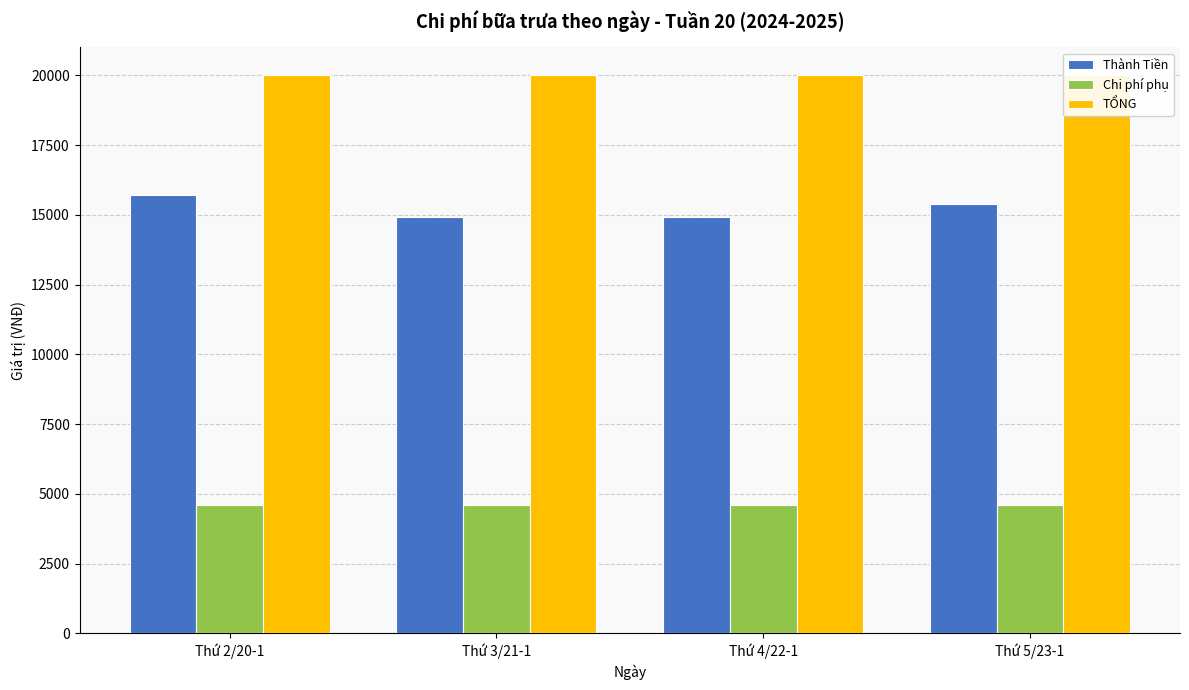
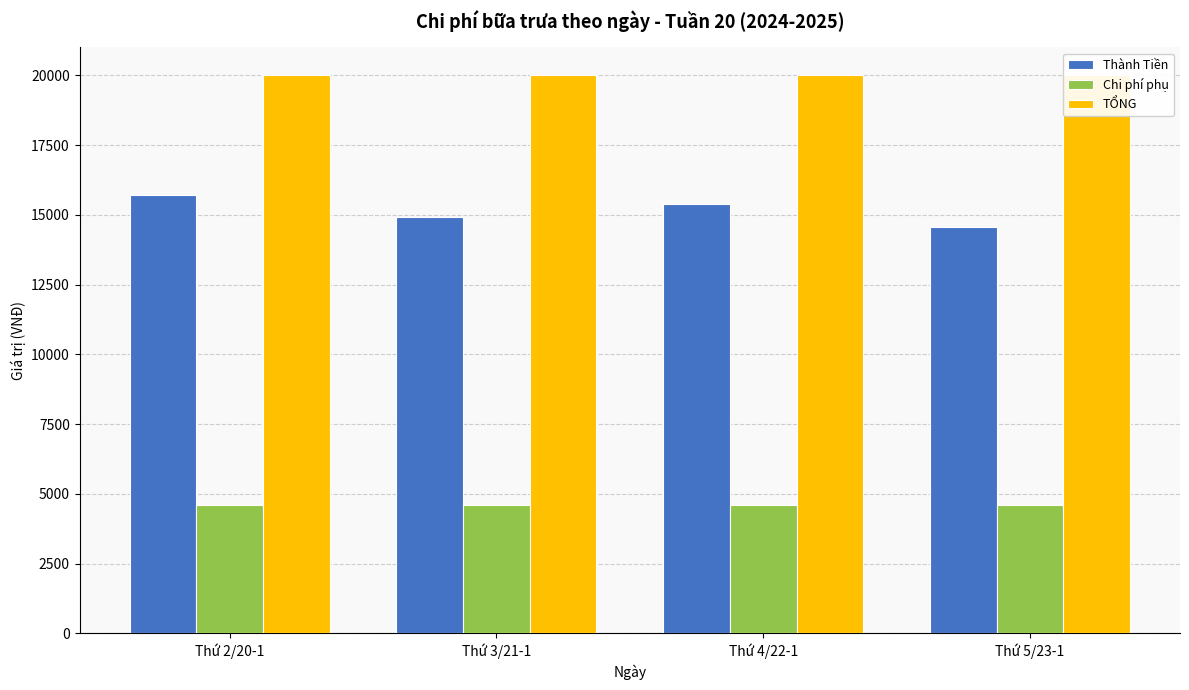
Thành Tiền, Thứ 4/22-1: 14900 -> 15400
Thành Tiền, Thứ 5/23-1: 15400 -> 14600
